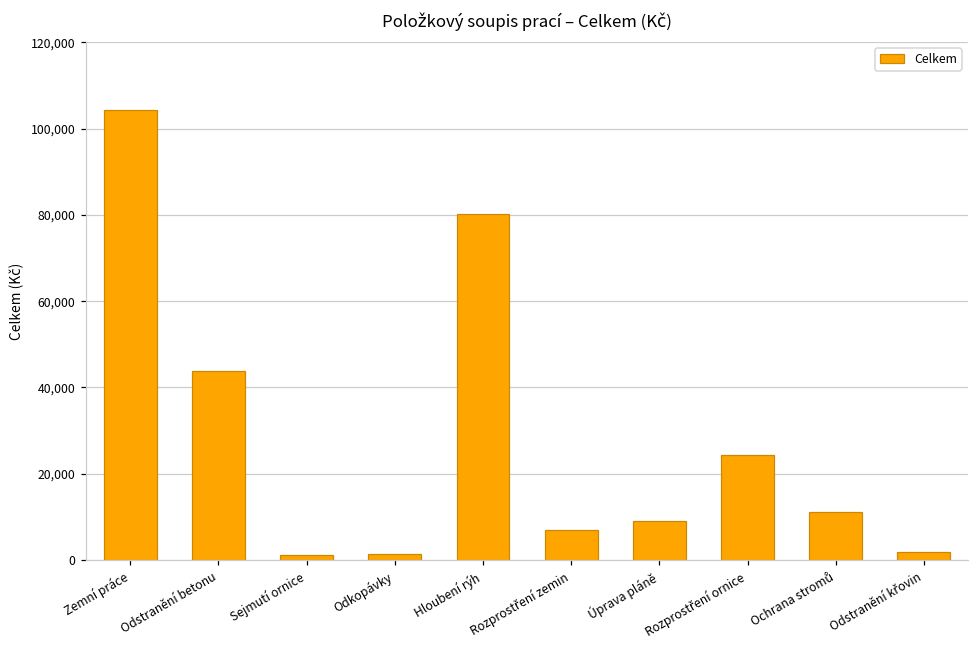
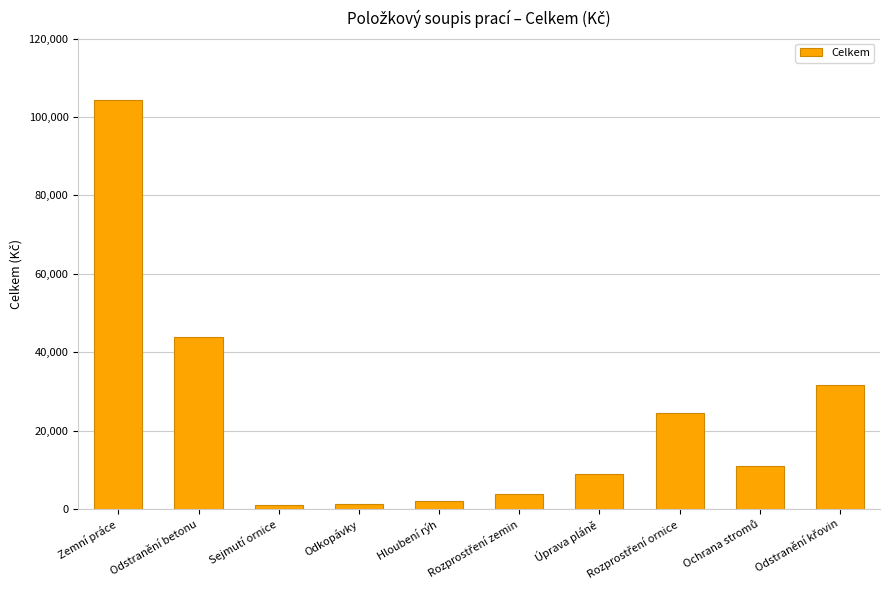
Hloubení rýh: 80,000 -> 2,000
Rozprostření zemin: 7,000 -> 4,000
Odstranění křovin: 2,000 -> 32,000
